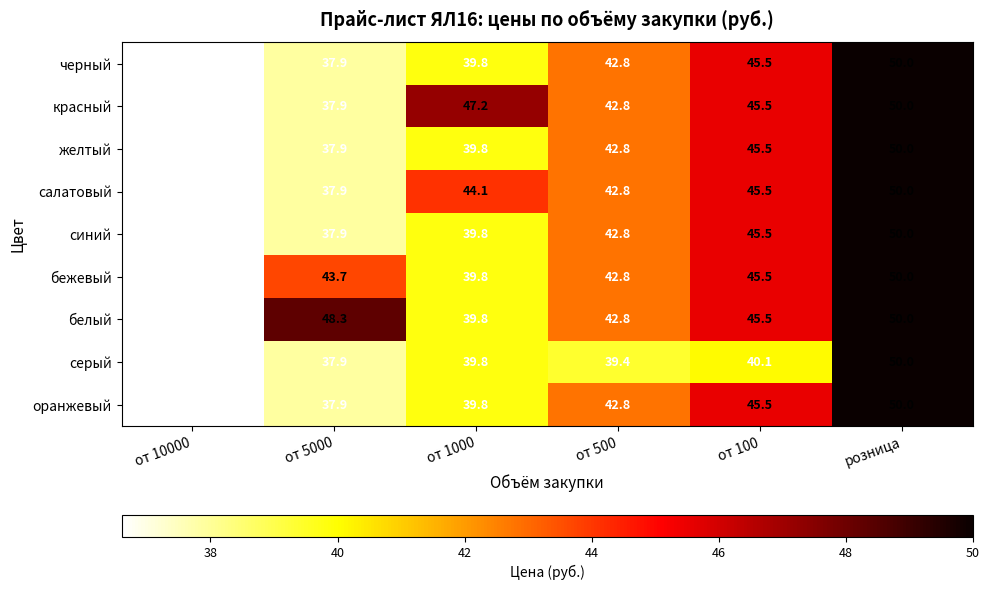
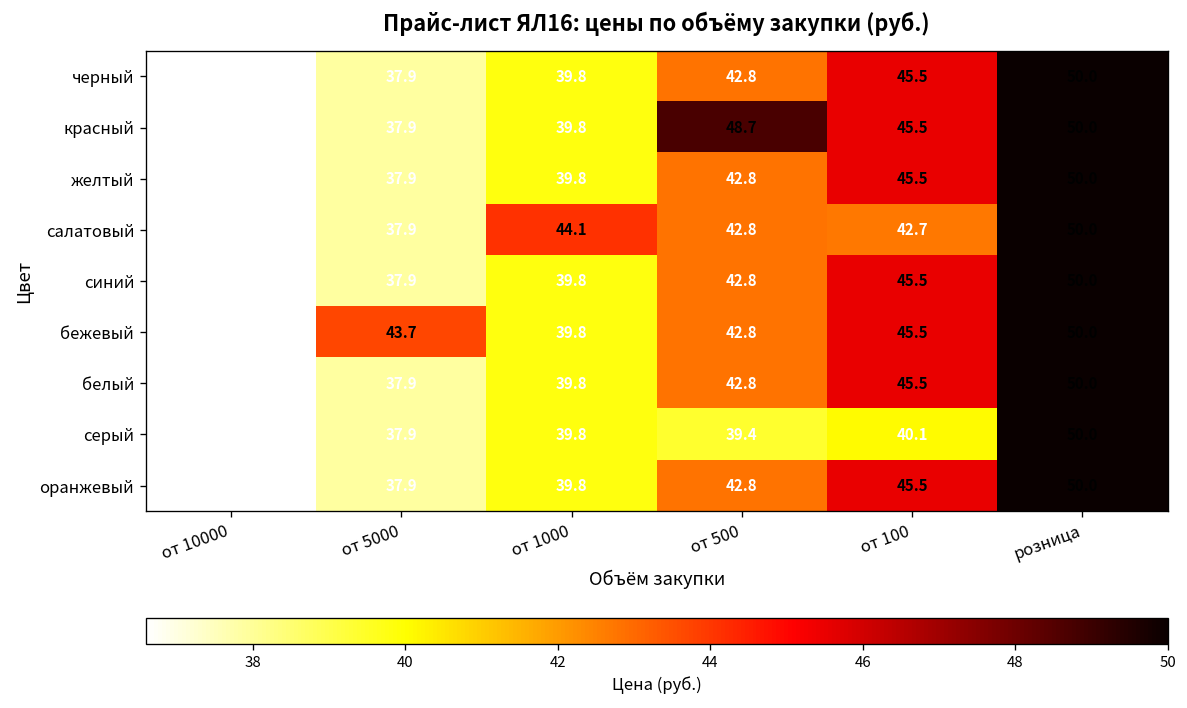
красный, от 1000: 47.2 -> 39.8
красный, от 500: 42.8 -> 48.7
салатовый, от 100: 45.5 -> 42.7
белый, от 5000: 48.3 -> 37.9
